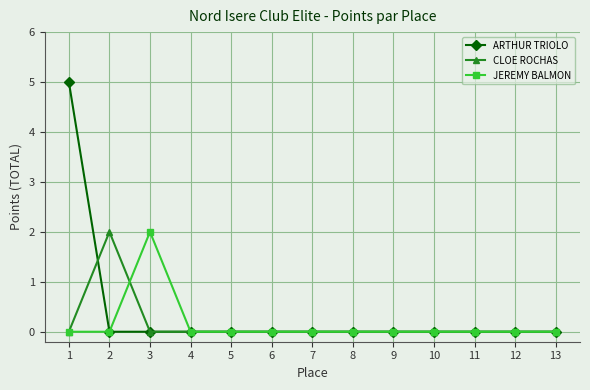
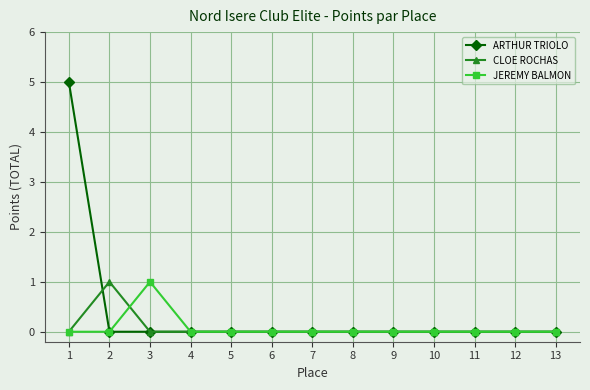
CLOE ROCHAS, 2: 2 -> 1
JEREMY BALMON, 3: 2 -> 1
